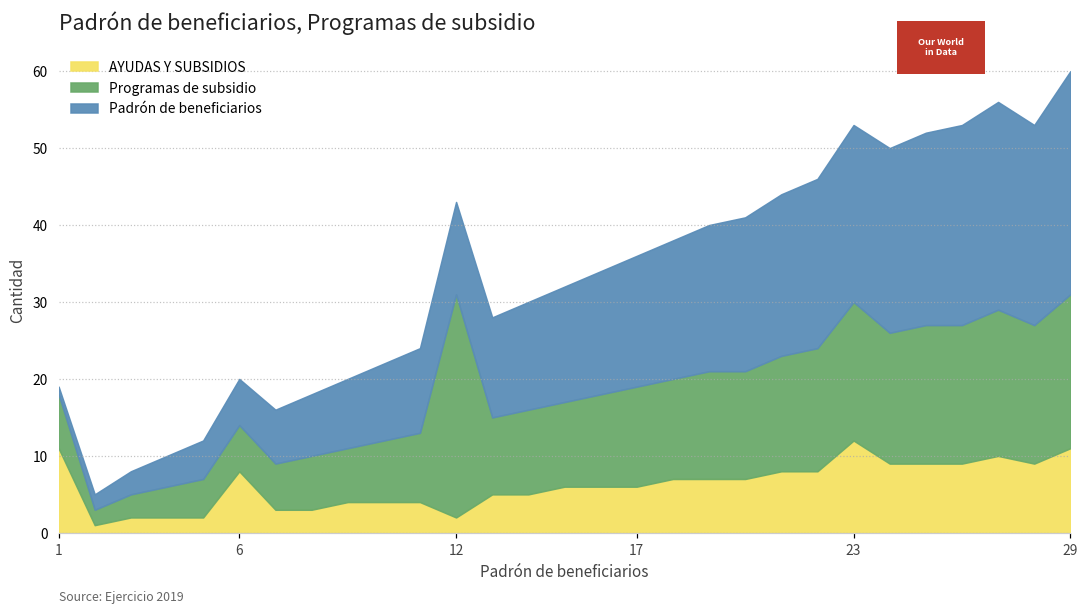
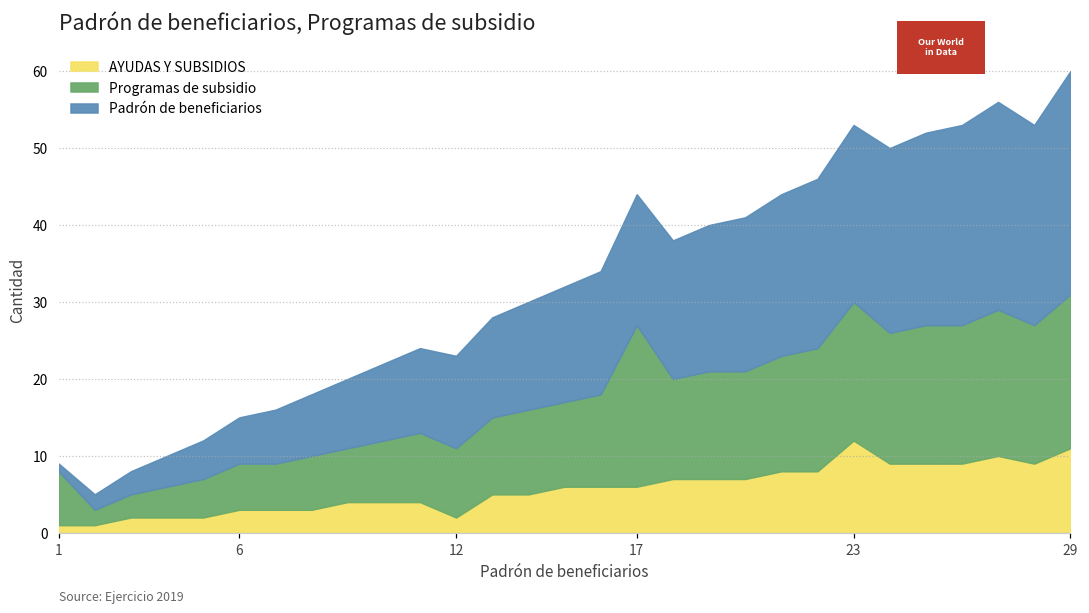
AYUDAS Y SUBSIDIOS, 1: 11 -> 1
AYUDAS Y SUBSIDIOS, 6: 8 -> 3
Programas de subsidio, 12: 29 -> 9
Programas de subsidio, 17: 13 -> 21
